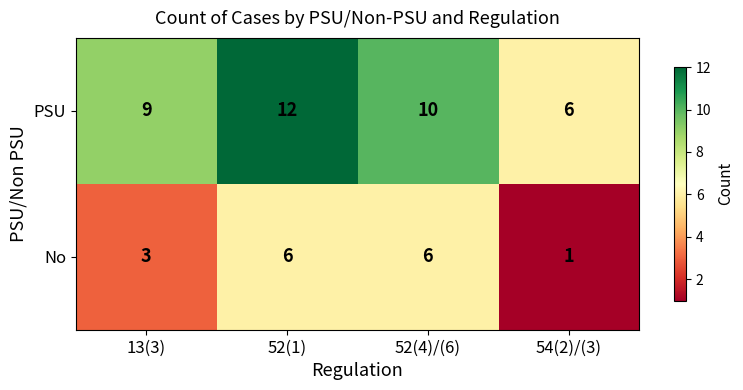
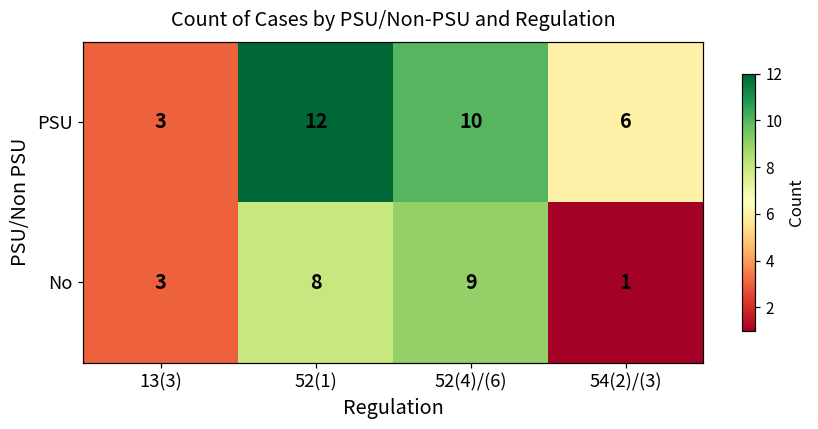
PSU, 13(3): 9 -> 3
No, 52(1): 6 -> 8
No, 52(4)/(6): 6 -> 9
